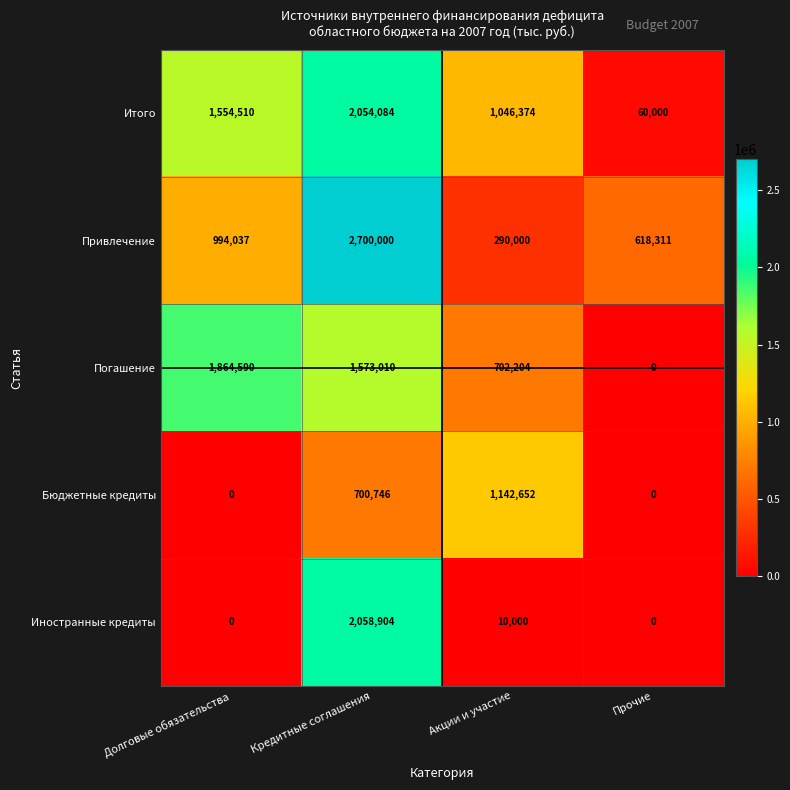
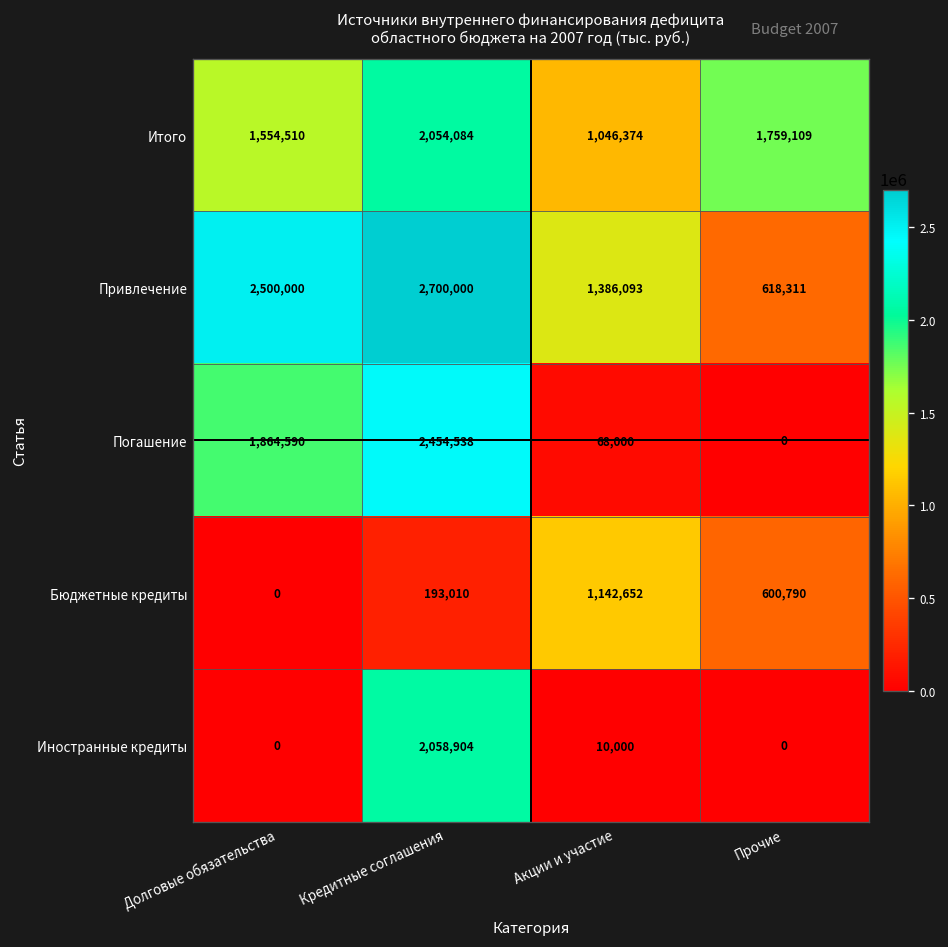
Итого, Прочие: 60,000 -> 1,759,109
Привлечение, Долговые обязательства: 994,037 -> 2,500,000
Привлечение, Акции и участие: 290,000 -> 1,386,093
Погашение, Кредитные соглашения: 1,573,010 -> 2,454,538
Погашение, Акции и участие: 702,204 -> 68,000
Бюджетные кредиты, Кредитные соглашения: 700,746 -> 193,010
Бюджетные кредиты, Прочие: 0 -> 600,790
